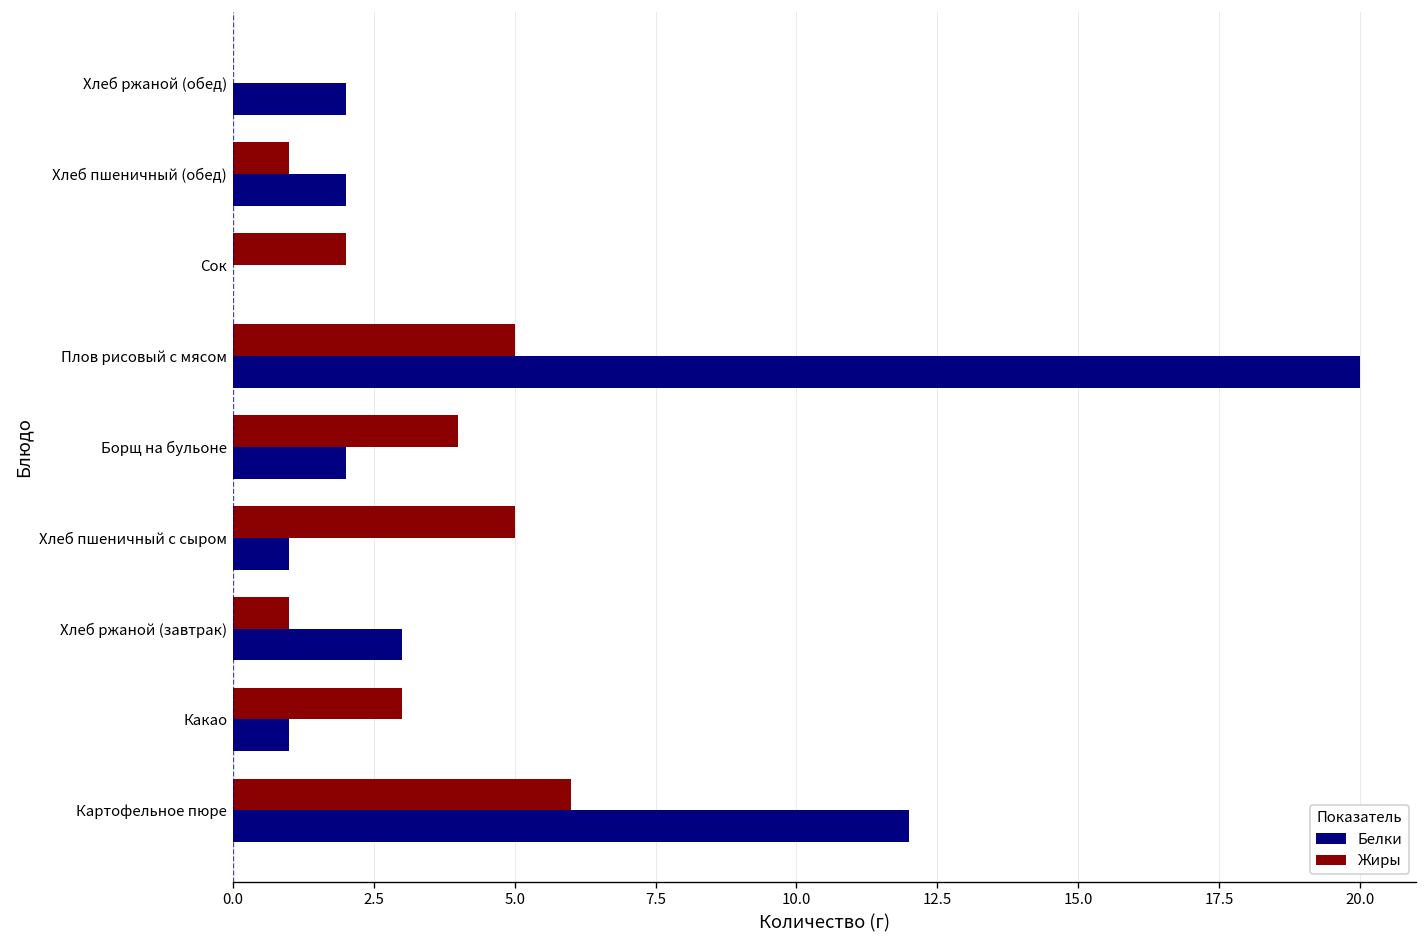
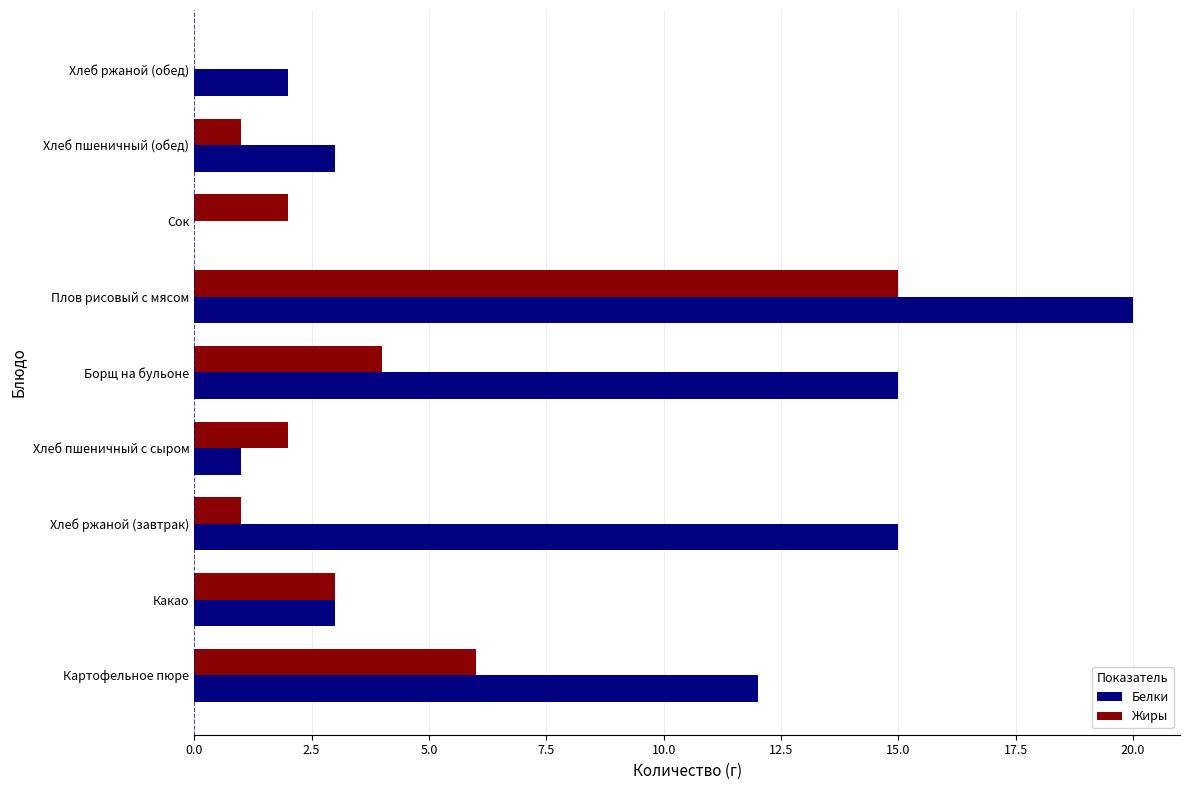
Белки, Хлеб пшеничный (обед): 2 -> 3
Жиры, Плов рисовый с мясом: 5 -> 15
Белки, Борщ на бульоне: 2 -> 15
Жиры, Хлеб пшеничный с сыром: 5 -> 2
Белки, Хлеб ржаной (завтрак): 3 -> 15
Белки, Какао: 1 -> 3
